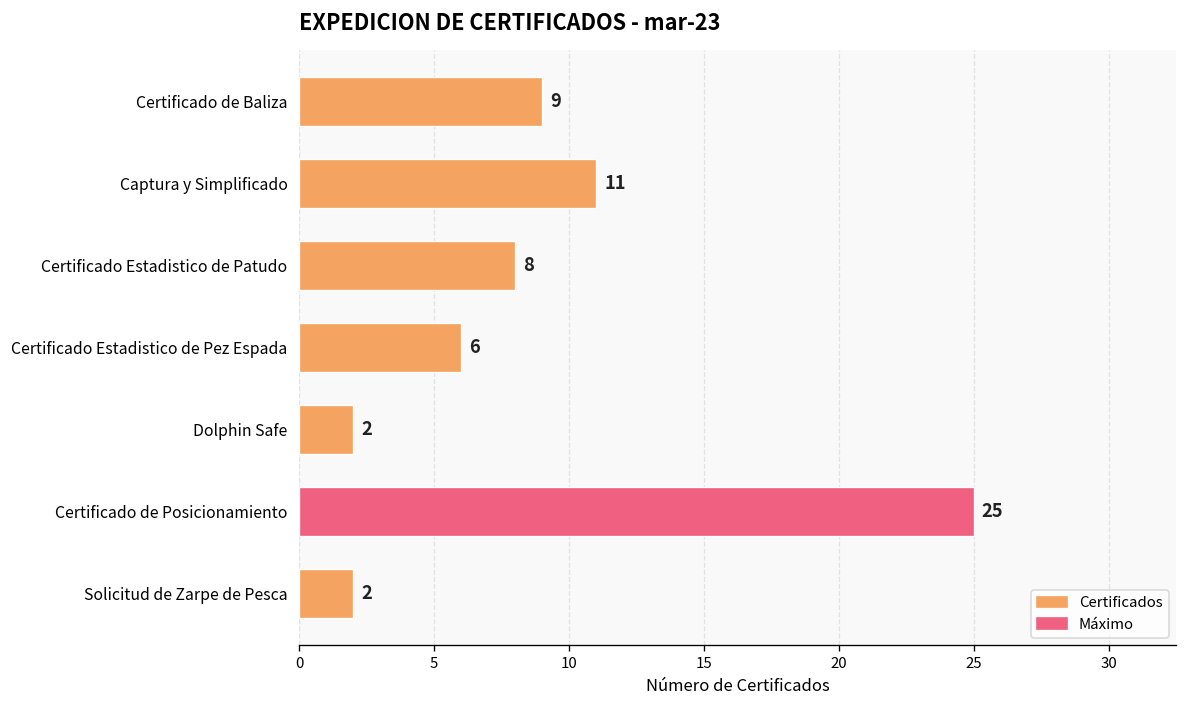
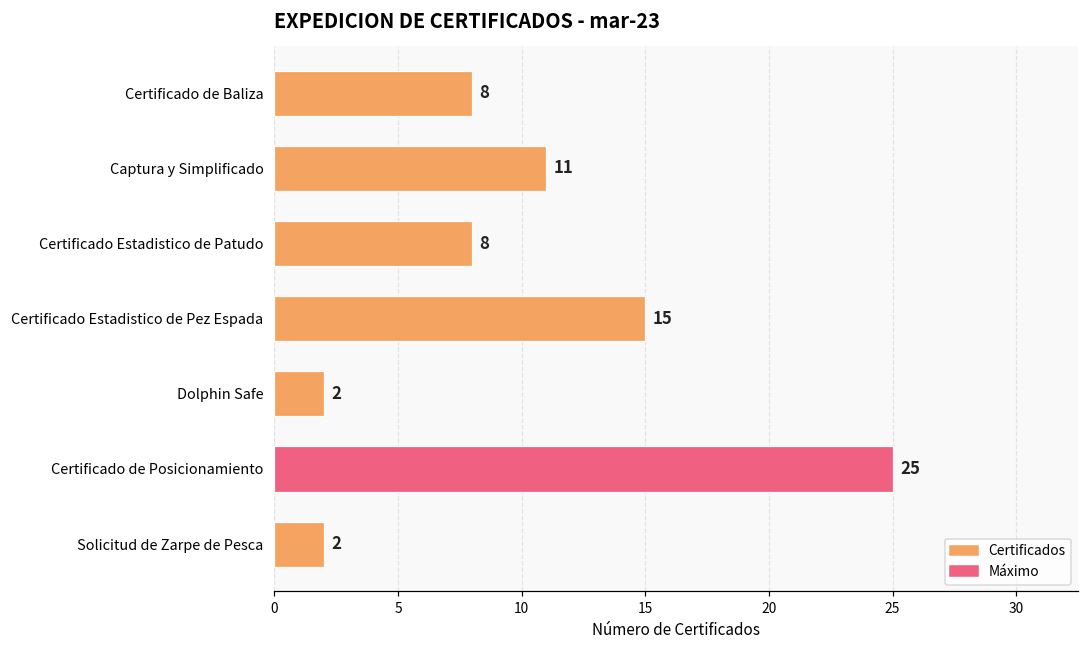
Certificado de Baliza: 9 -> 8
Certificado Estadistico de Pez Espada: 6 -> 15
